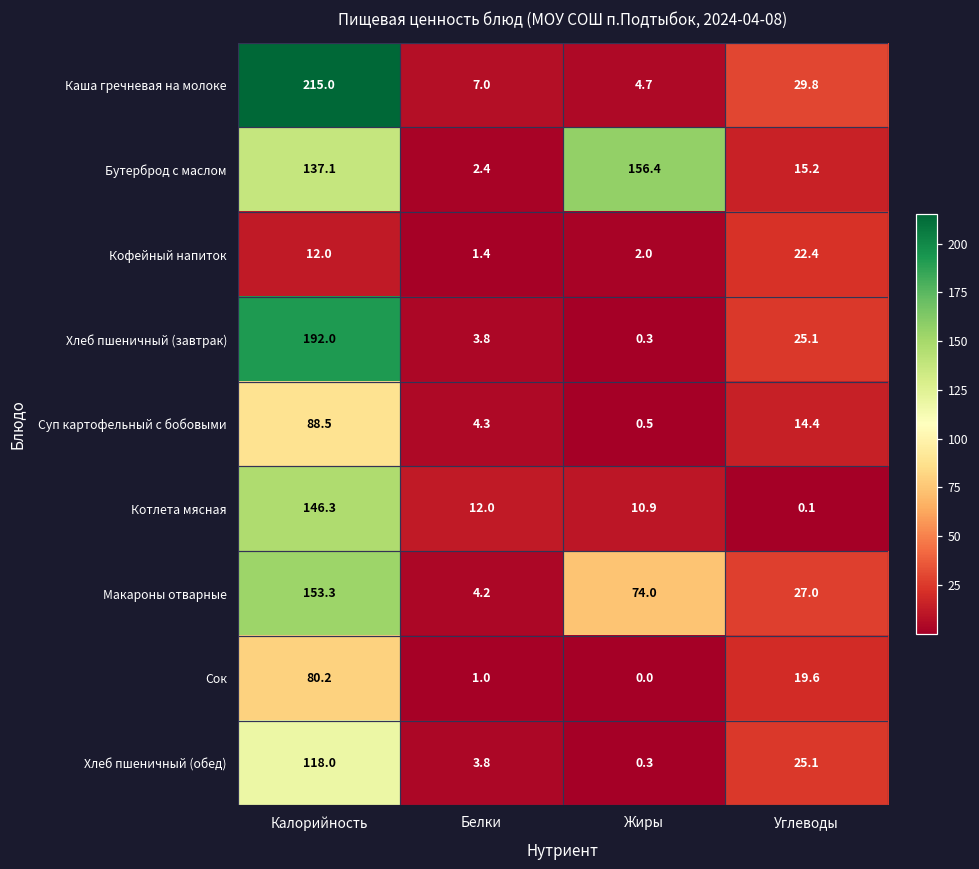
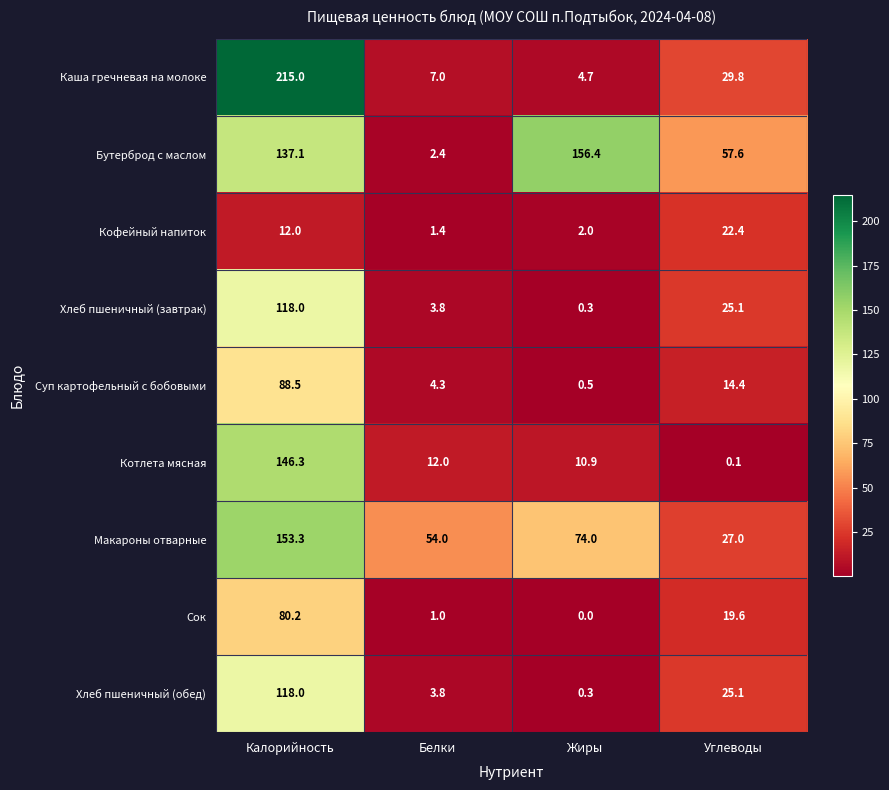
Бутерброд с маслом, Углеводы: 15.2 -> 57.6
Хлеб пшеничный (завтрак), Калорийность: 192.0 -> 118.0
Макароны отварные, Белки: 4.2 -> 54.0
